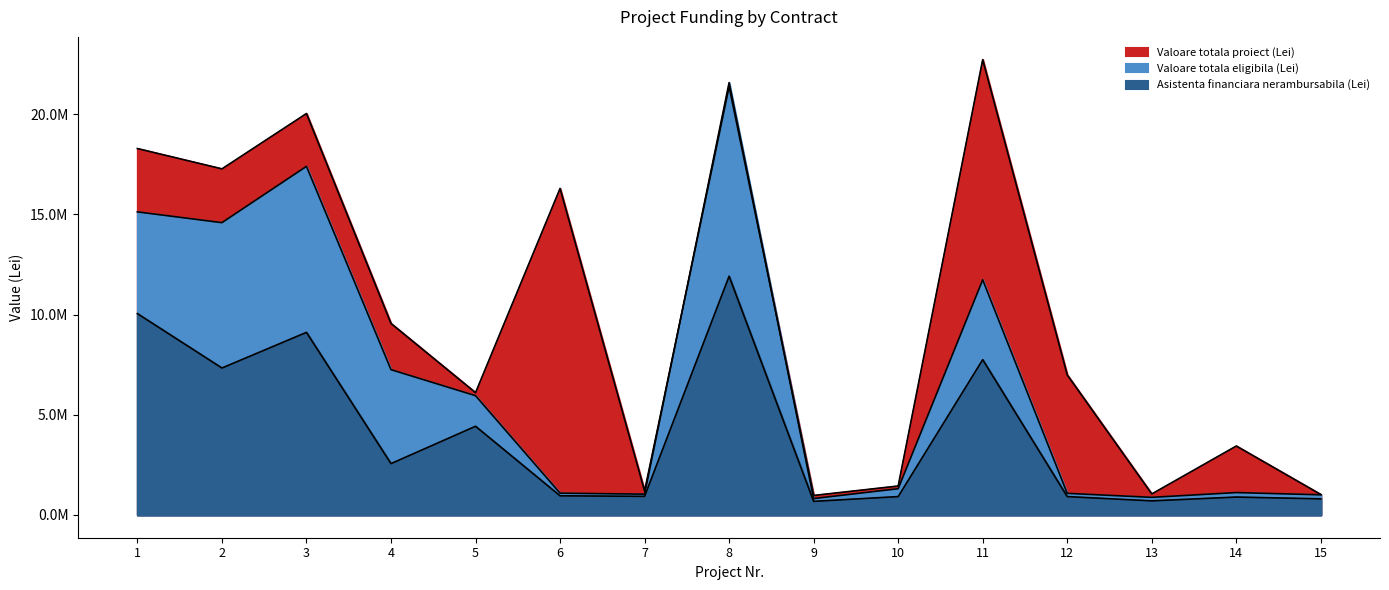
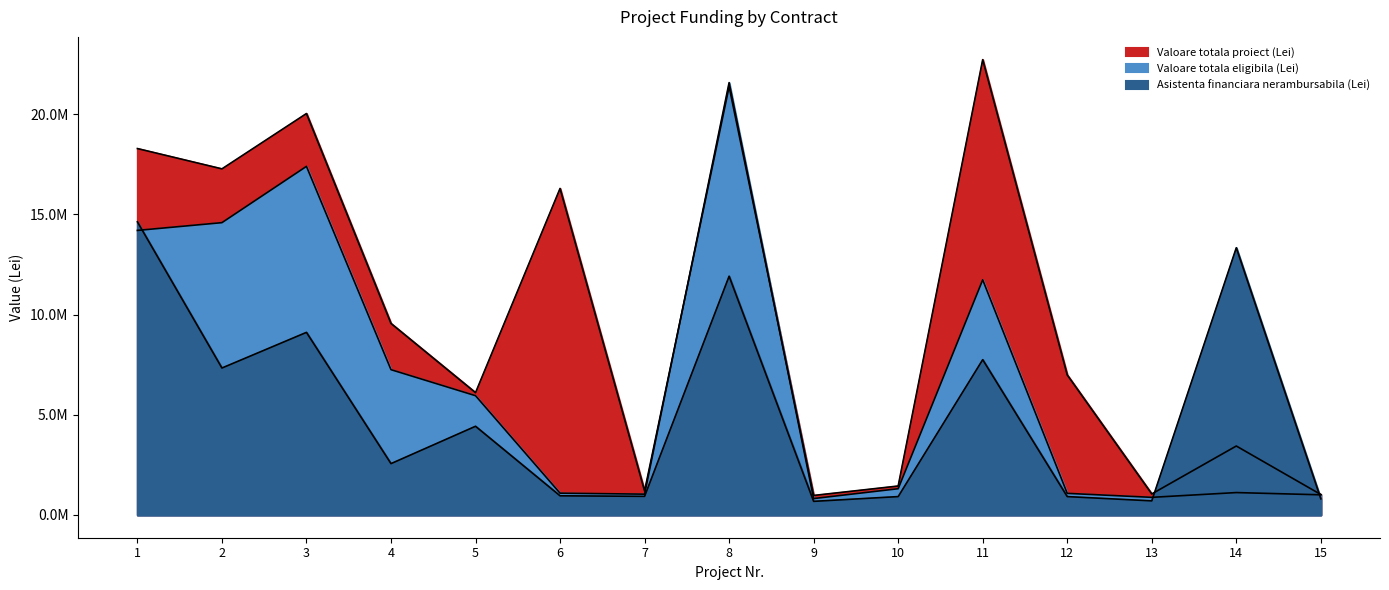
Valoare totala eligibila (Lei), 1: 15100000 -> 14200000
Asistenta financiara nerambursabila (Lei), 1: 10000000 -> 14600000
Asistenta financiara nerambursabila (Lei), 14: 900000 -> 13300000
